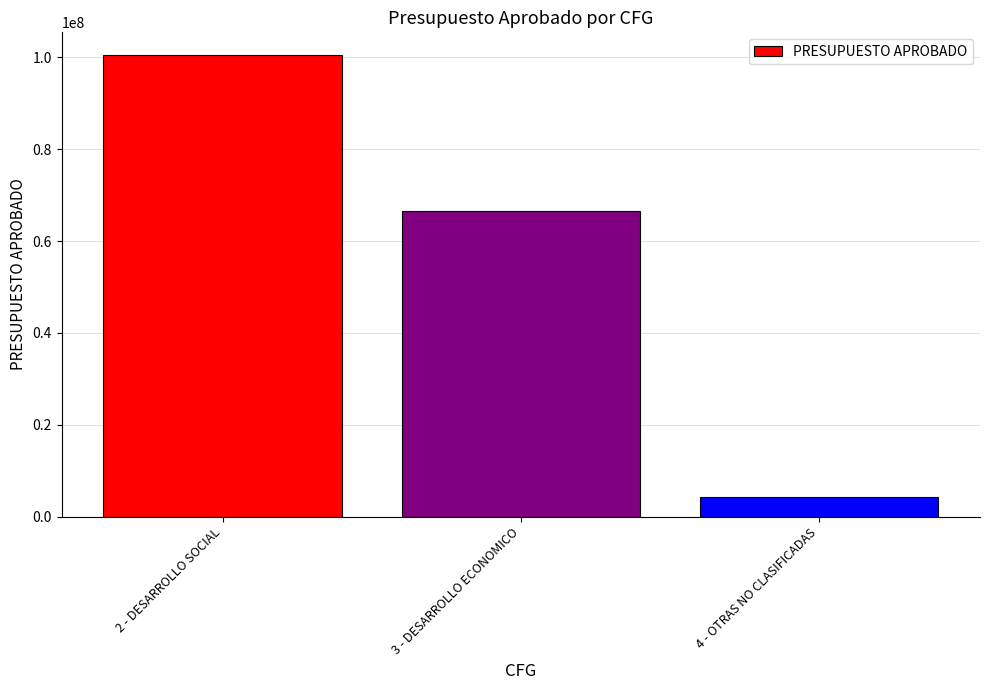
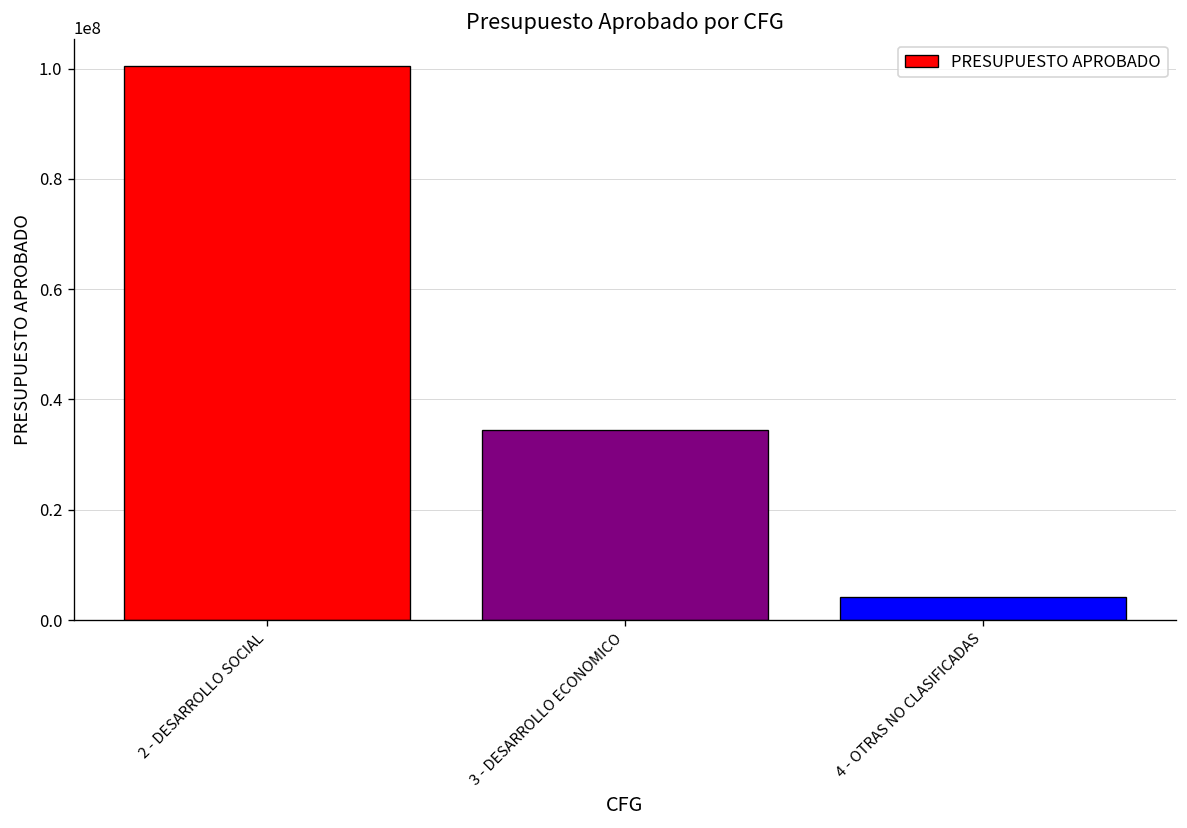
3 - DESARROLLO ECONOMICO: 67000000 -> 35000000
